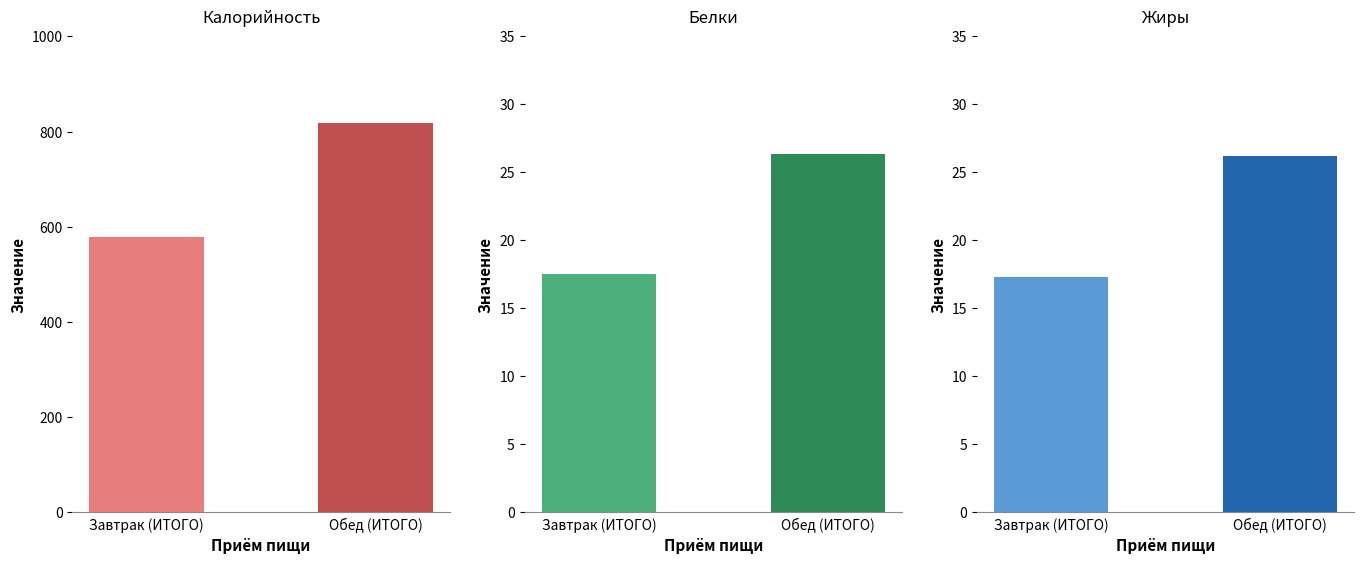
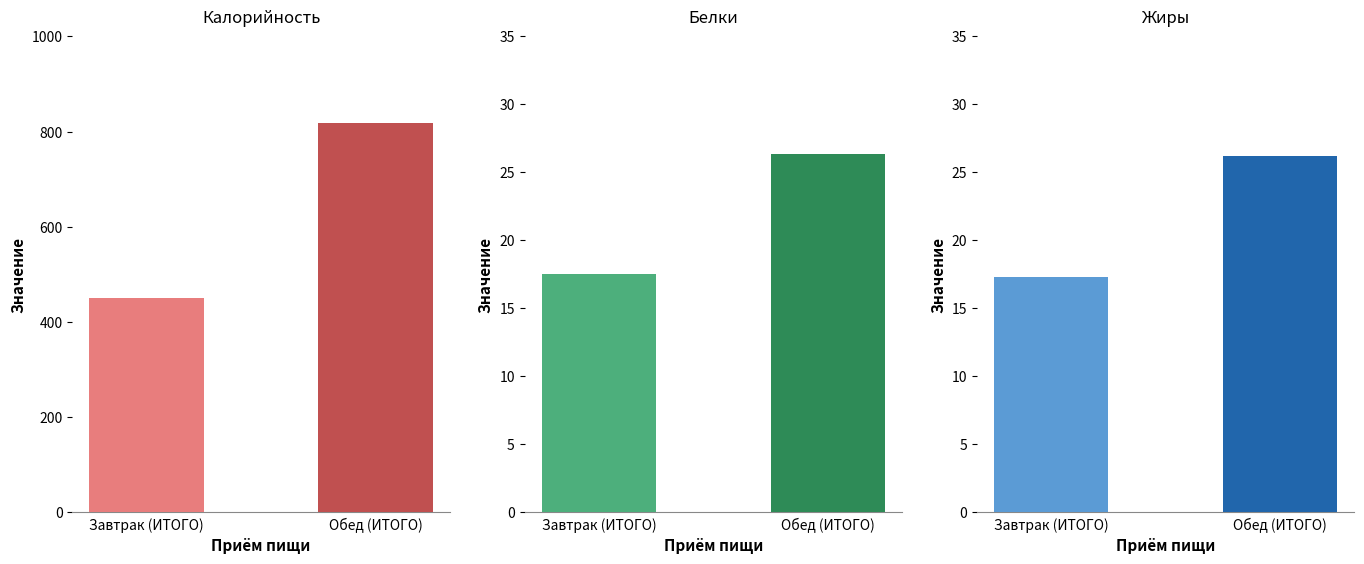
Калорийность, Завтрак (ИТОГО): 580 -> 450
